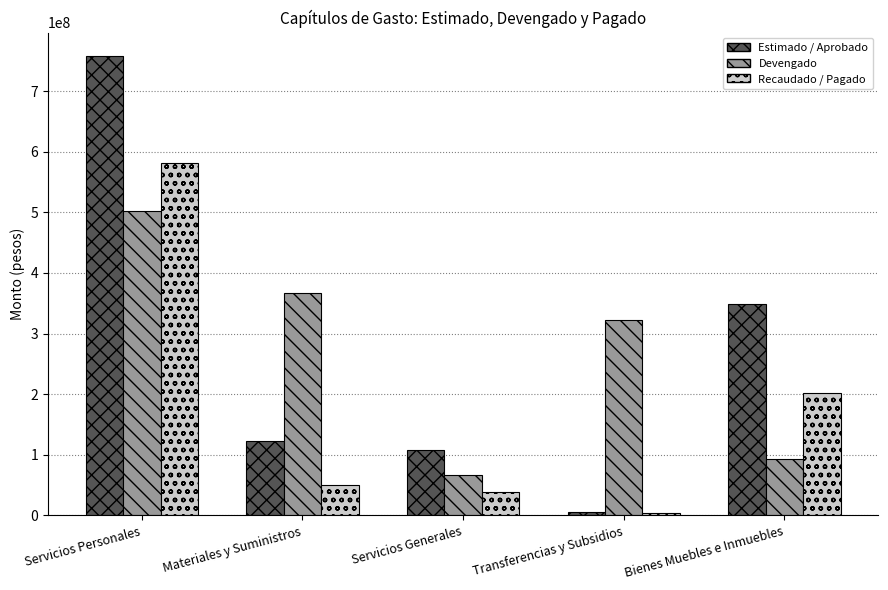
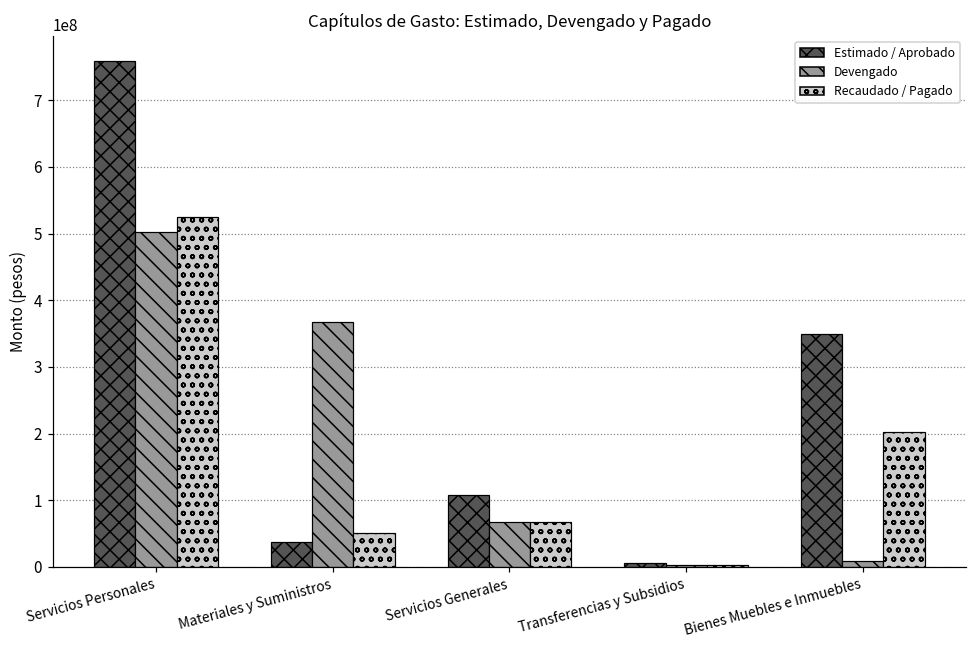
Recaudado / Pagado, Servicios Personales: 580000000 -> 530000000
Estimado / Aprobado, Materiales y Suministros: 120000000 -> 40000000
Recaudado / Pagado, Servicios Generales: 40000000 -> 70000000
Devengado, Transferencias y Subsidios: 320000000 -> 0
Devengado, Bienes Muebles e Inmuebles: 90000000 -> 10000000
